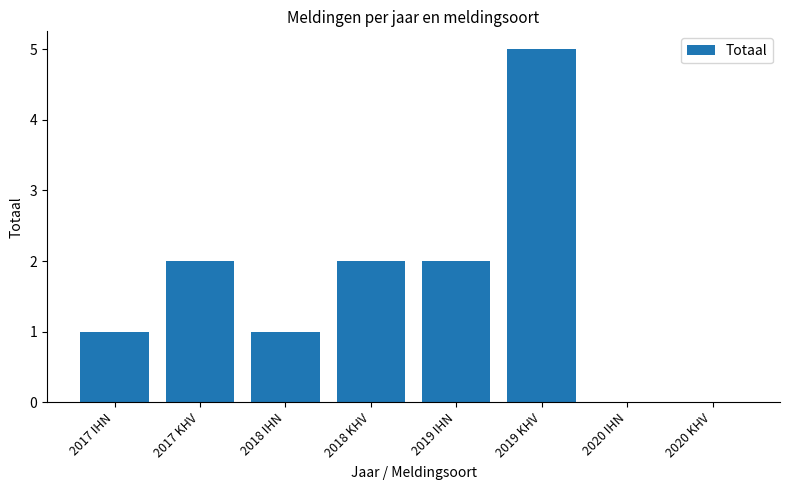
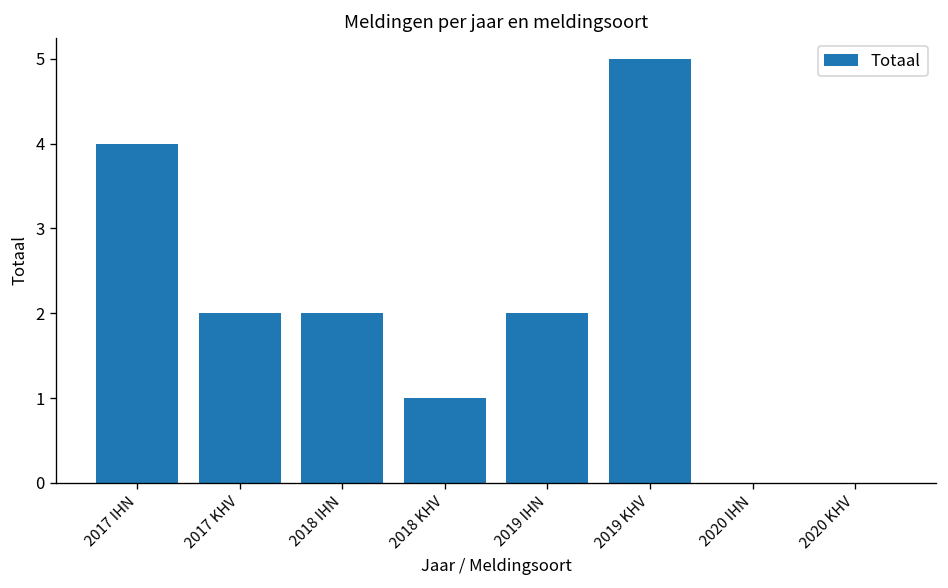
2017 IHN: 1 -> 4
2018 IHN: 1 -> 2
2018 KHV: 2 -> 1
